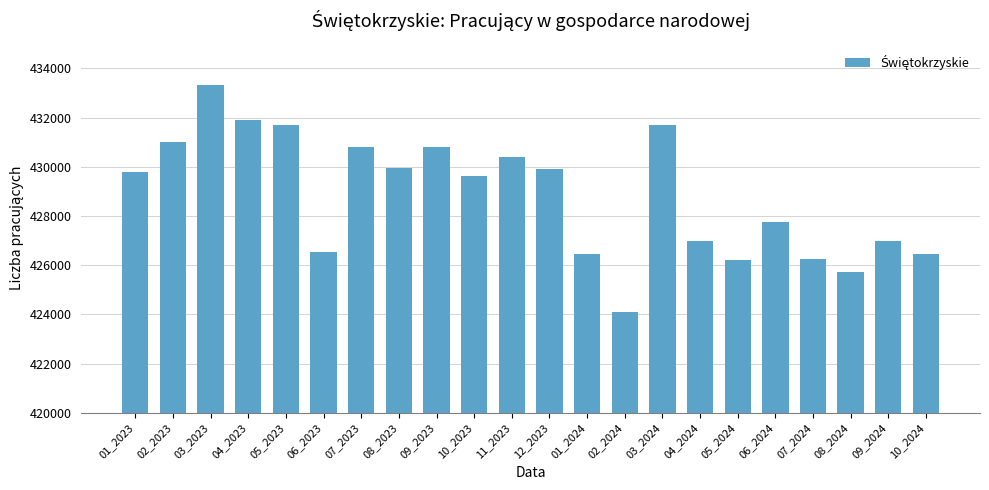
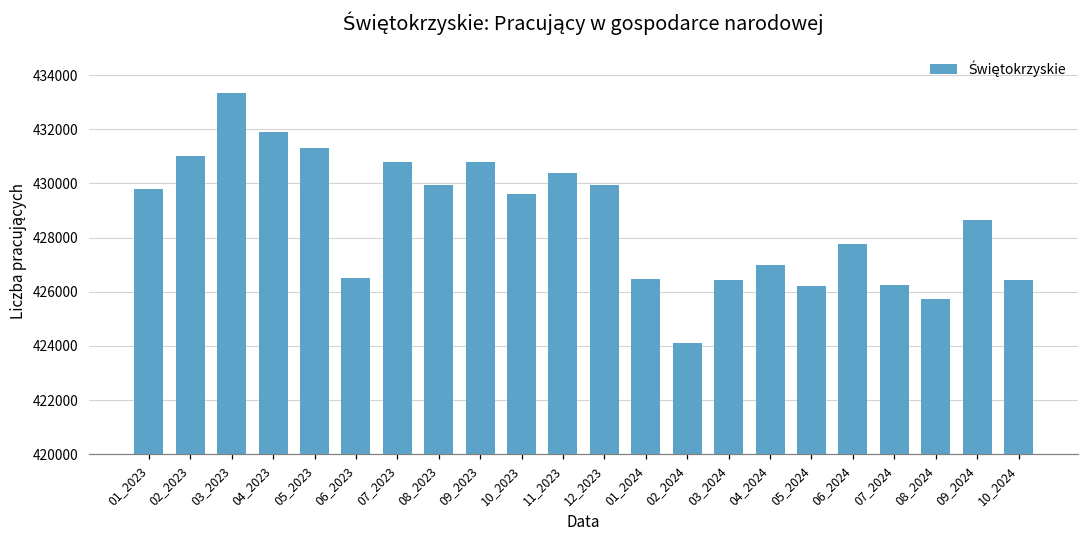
05_2023: 431700 -> 431300
03_2024: 431700 -> 426400
09_2024: 427000 -> 428700
